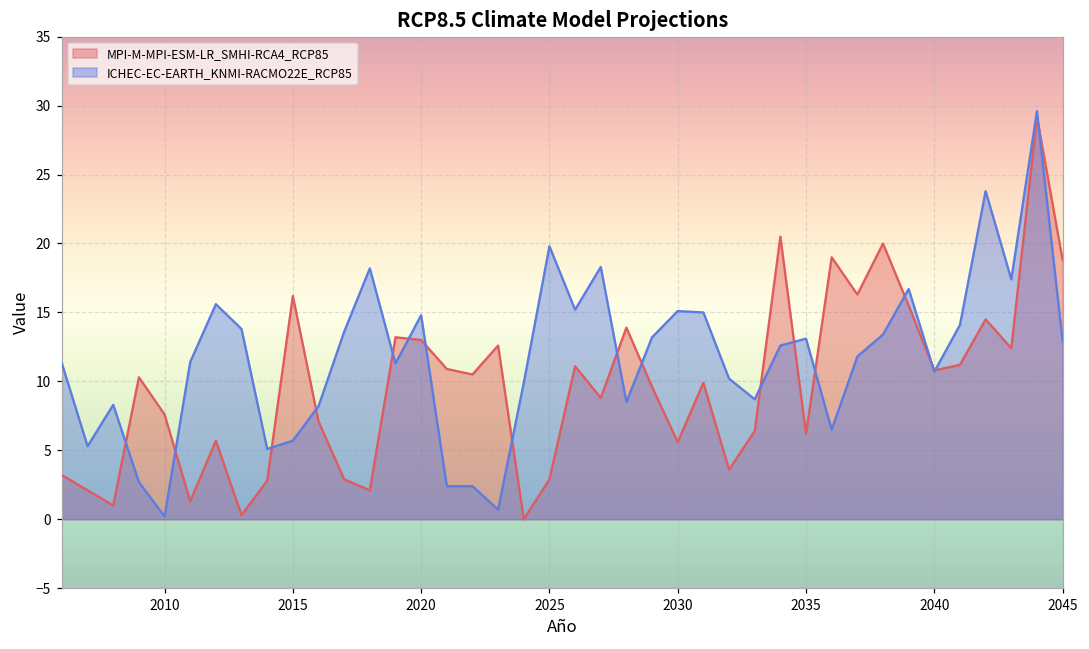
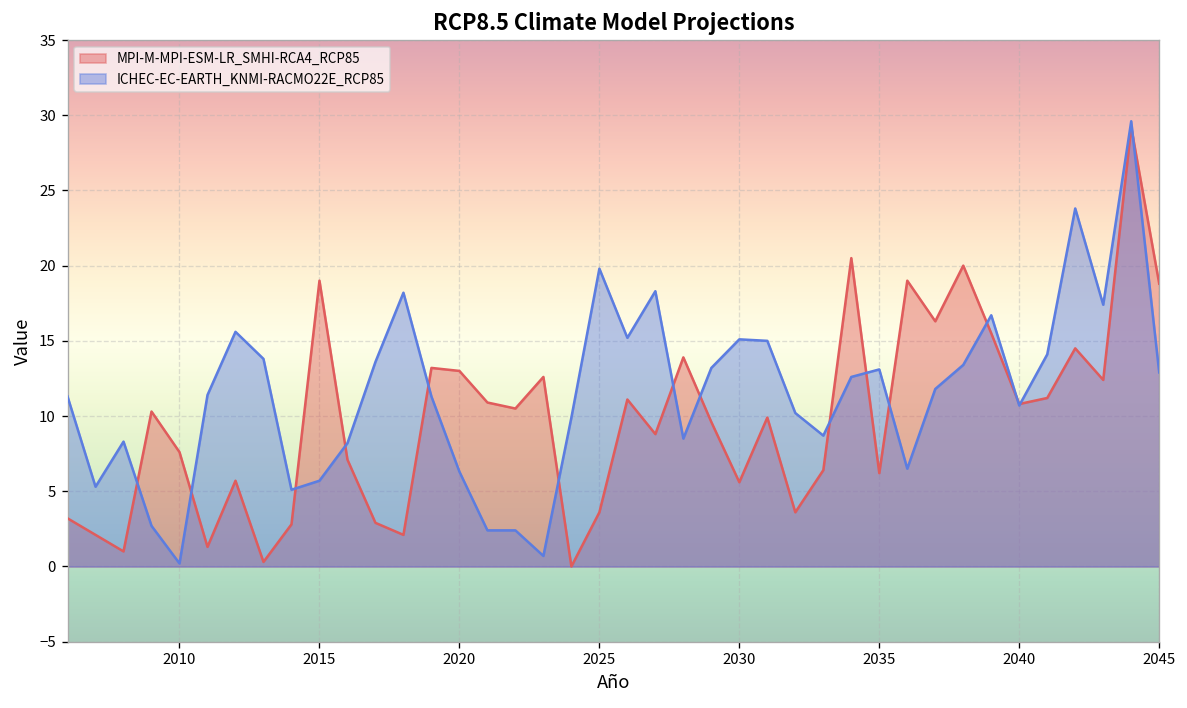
MPI-M-MPI-ESM-LR_SMHI-RCA4_RCP85, 2015: 16.2 -> 19.0
ICHEC-EC-EARTH_KNMI-RACMO22E_RCP85, 2020: 14.8 -> 6.3
MPI-M-MPI-ESM-LR_SMHI-RCA4_RCP85, 2025: 2.9 -> 3.6
